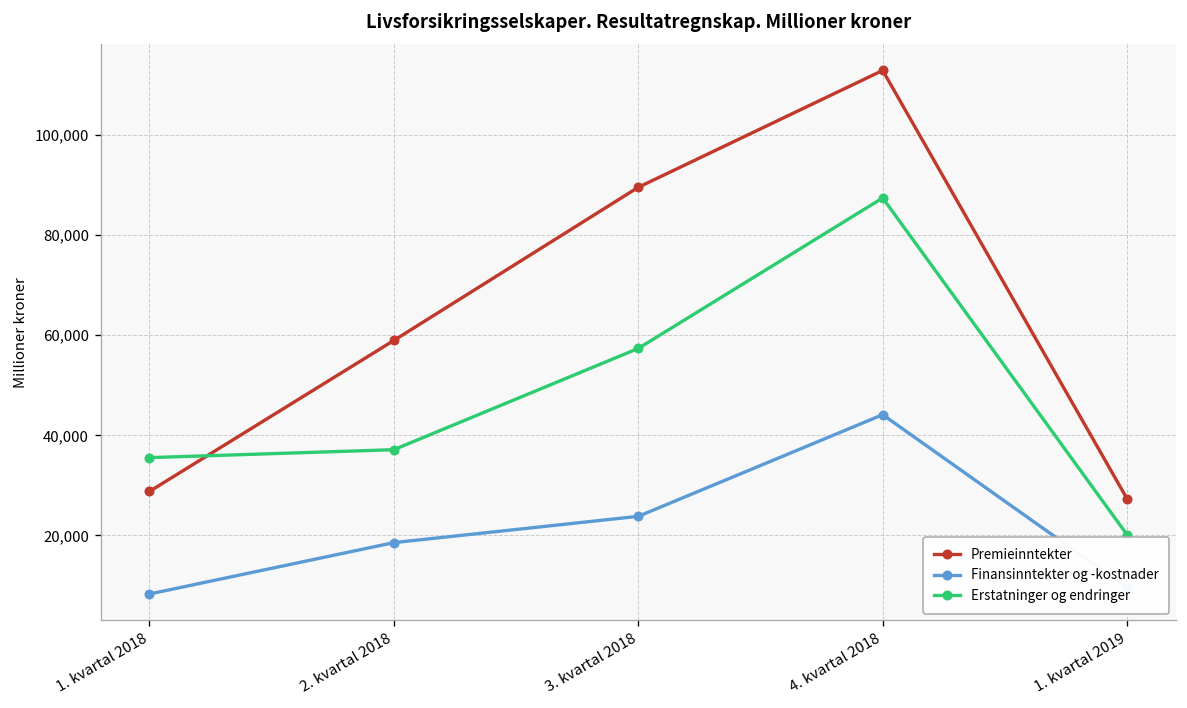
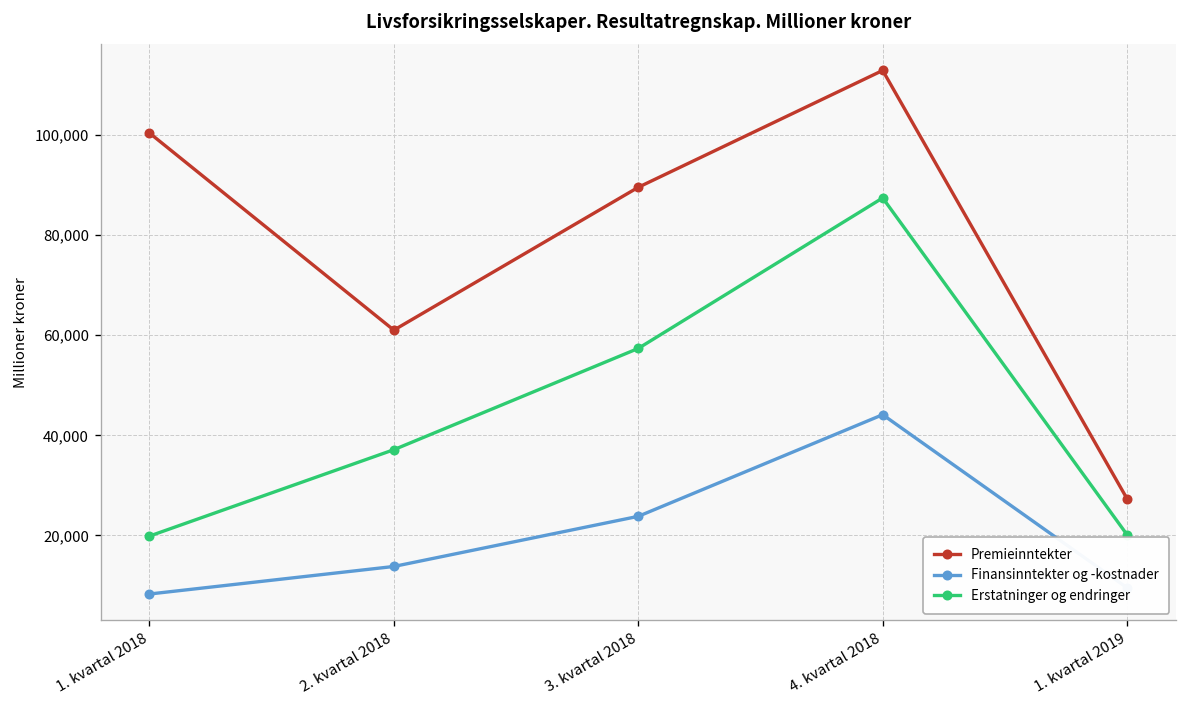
Premieinntekter, 1. kvartal 2018: 29,000 -> 100,000
Erstatninger og endringer, 1. kvartal 2018: 36,000 -> 20,000
Premieinntekter, 2. kvartal 2018: 59,000 -> 61,000
Finansinntekter og -kostnader, 2. kvartal 2018: 19,000 -> 14,000
